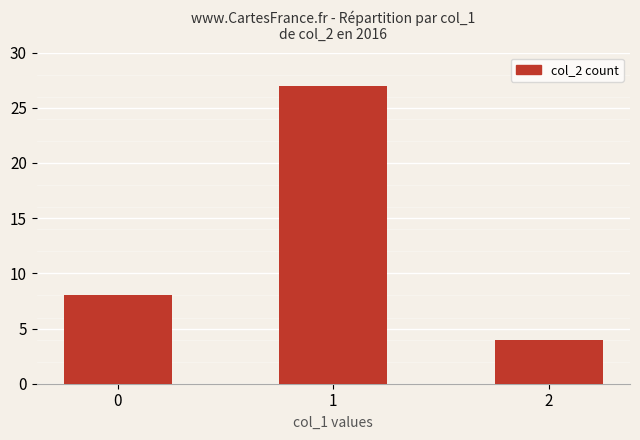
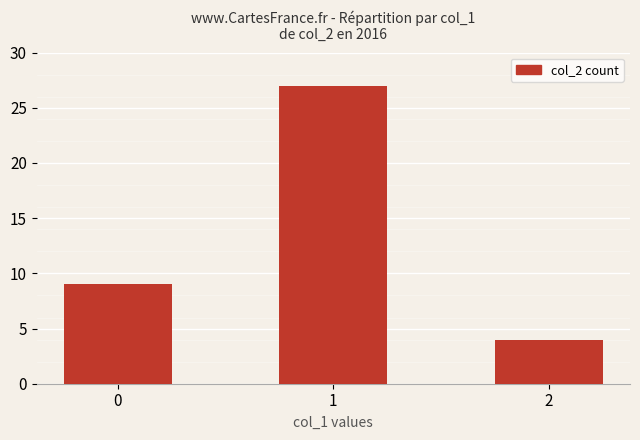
0: 8 -> 9
